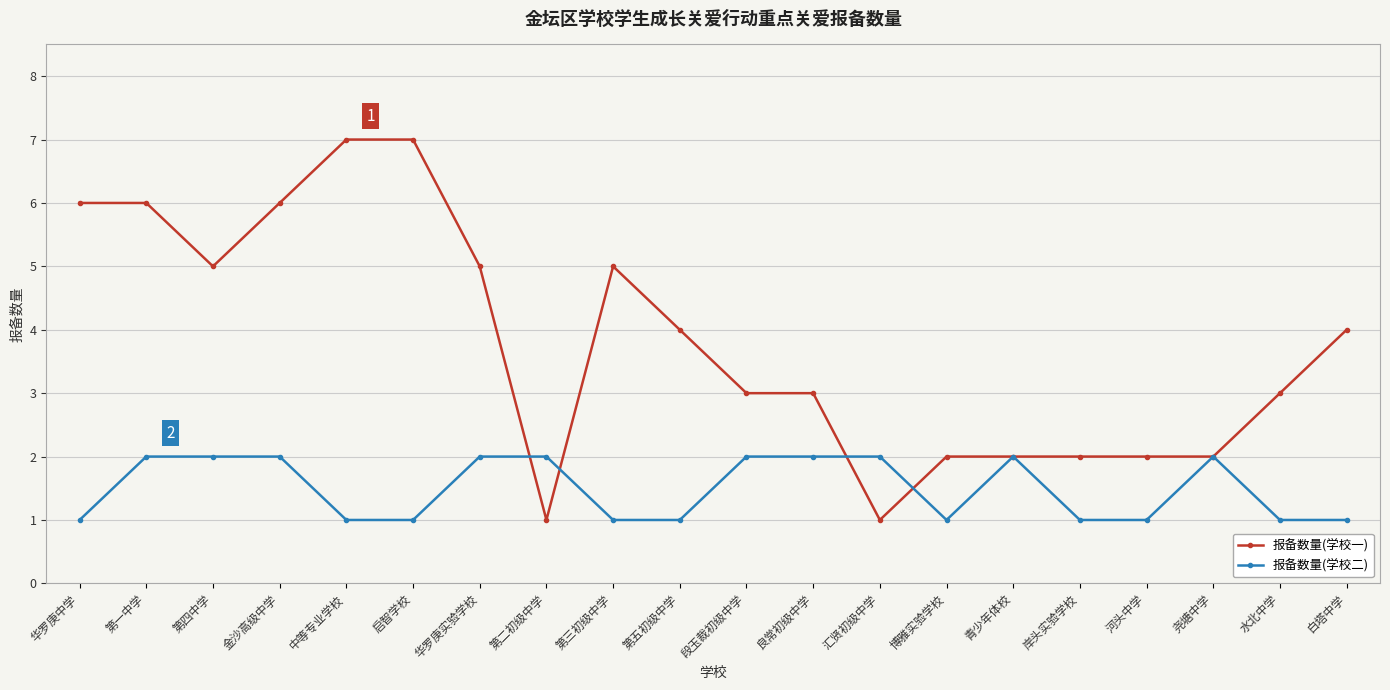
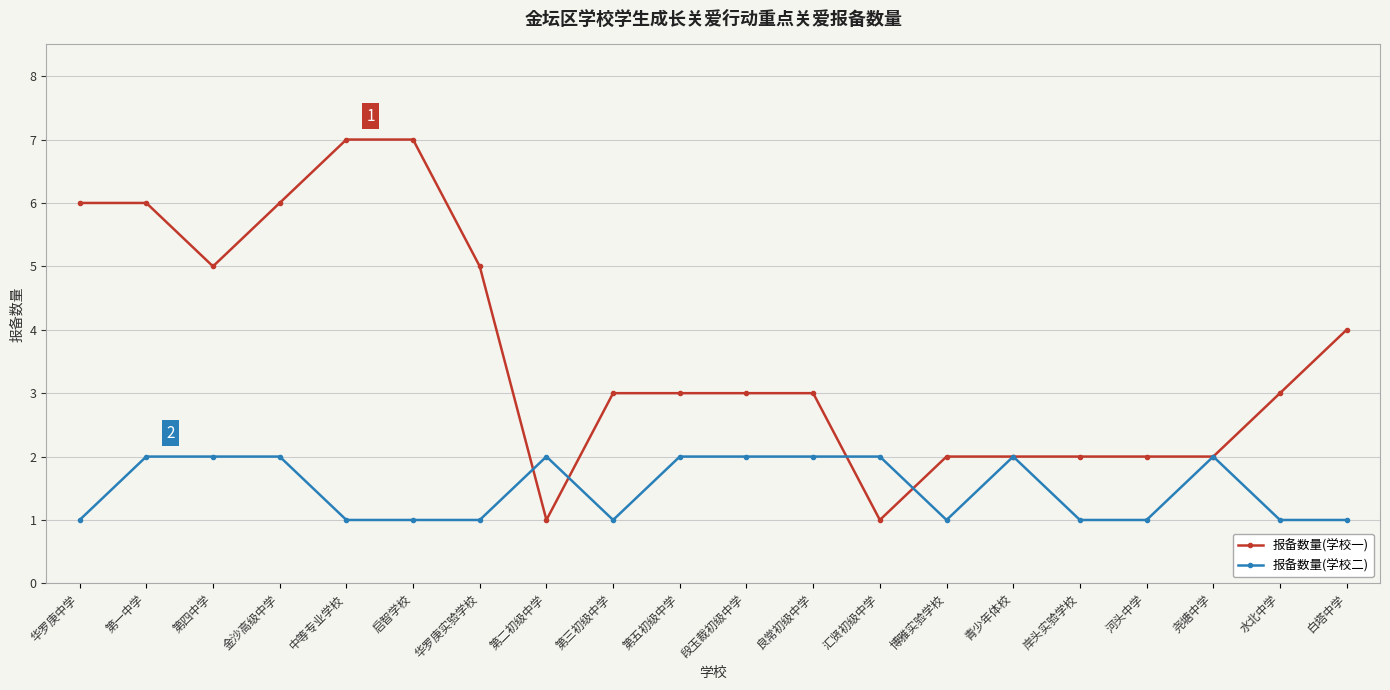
报备数量(学校二), 华罗庚实验学校: 2 -> 1
报备数量(学校一), 第三初级中学: 5 -> 3
报备数量(学校一), 第五初级中学: 4 -> 3
报备数量(学校二), 第五初级中学: 1 -> 2
